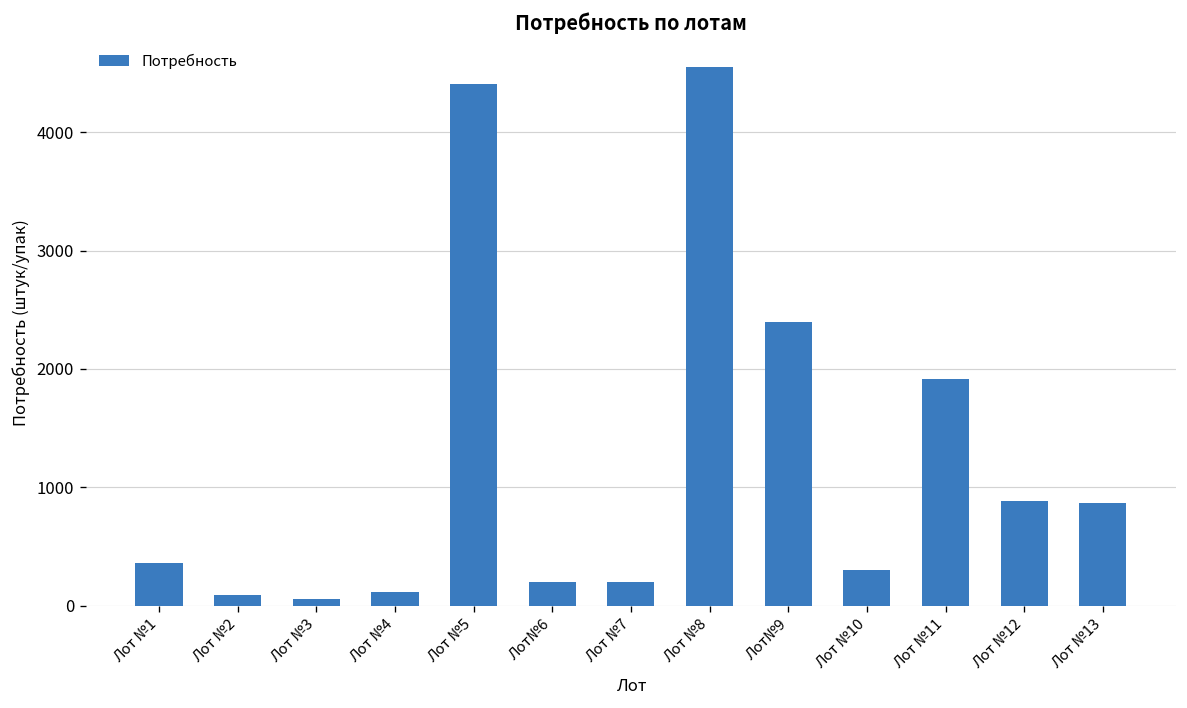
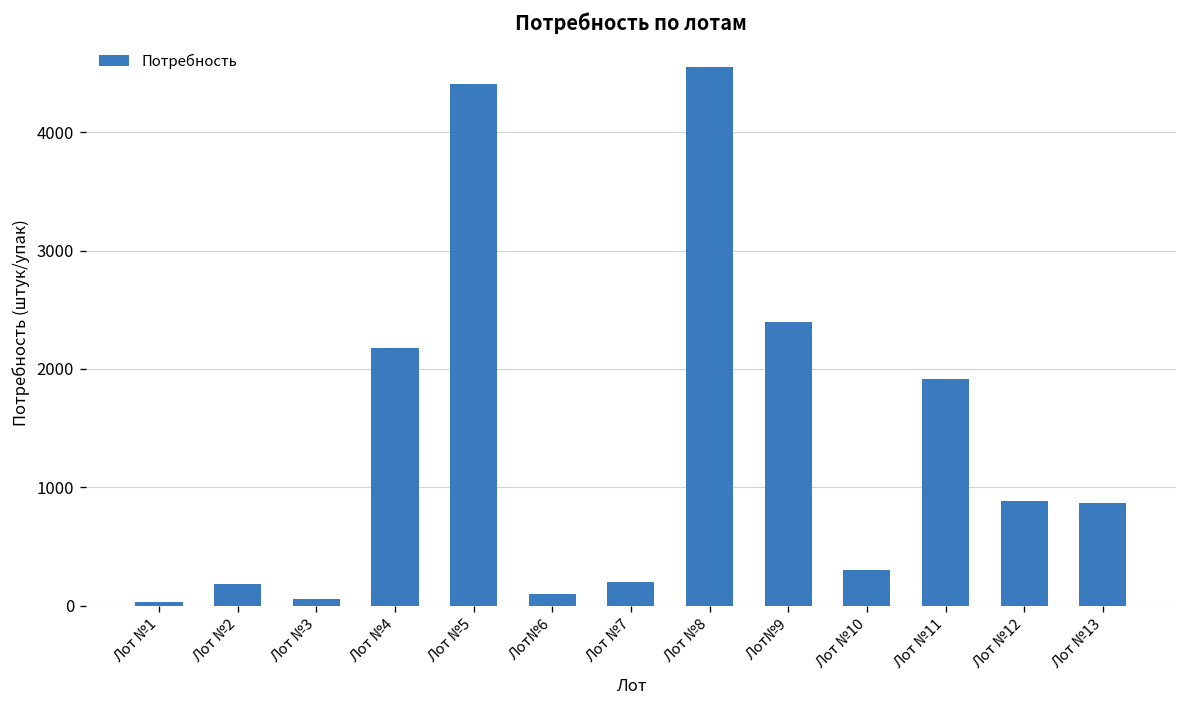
Лот №1: 400 -> 0
Лот №2: 100 -> 200
Лот №4: 100 -> 2200
Лот№6: 200 -> 100
